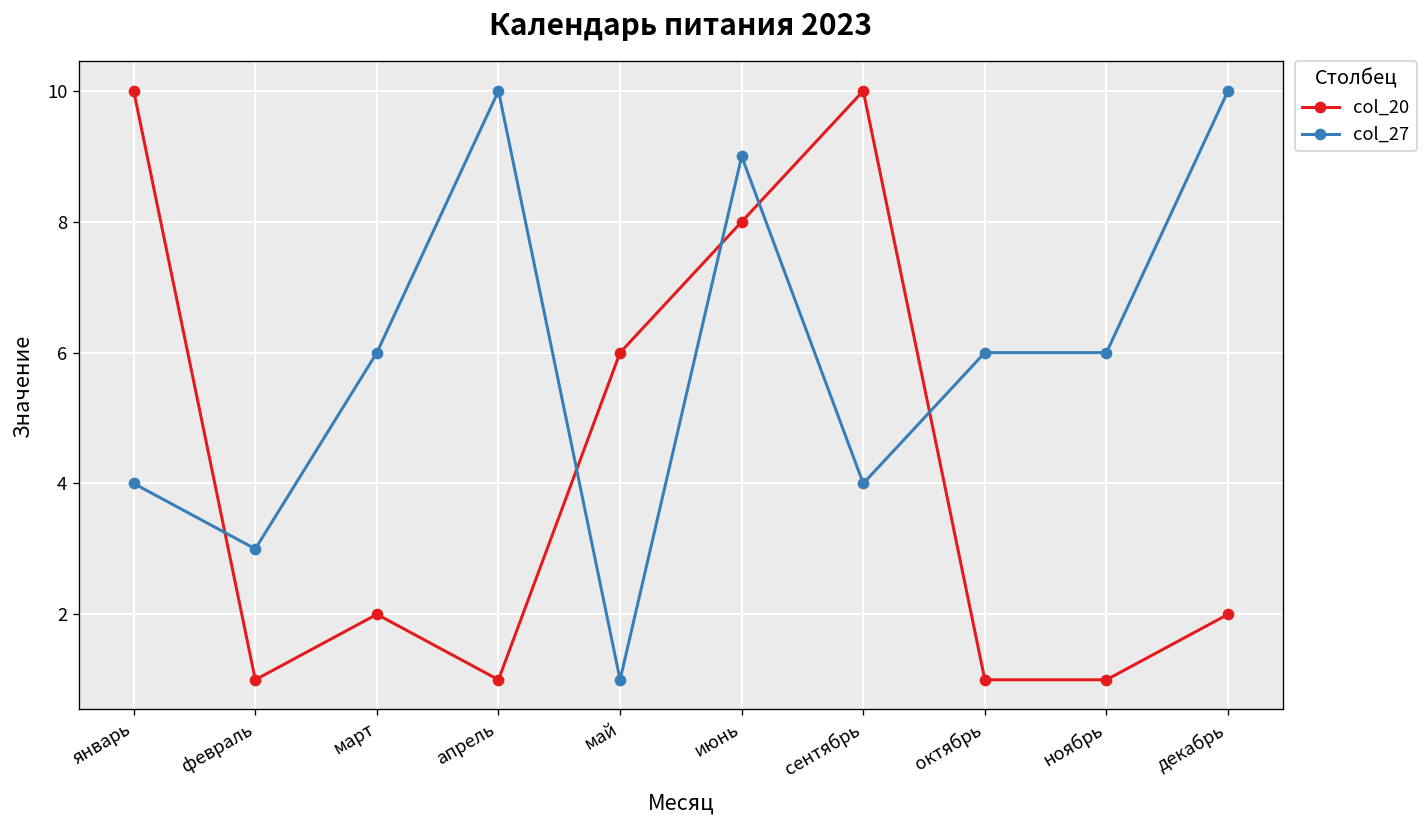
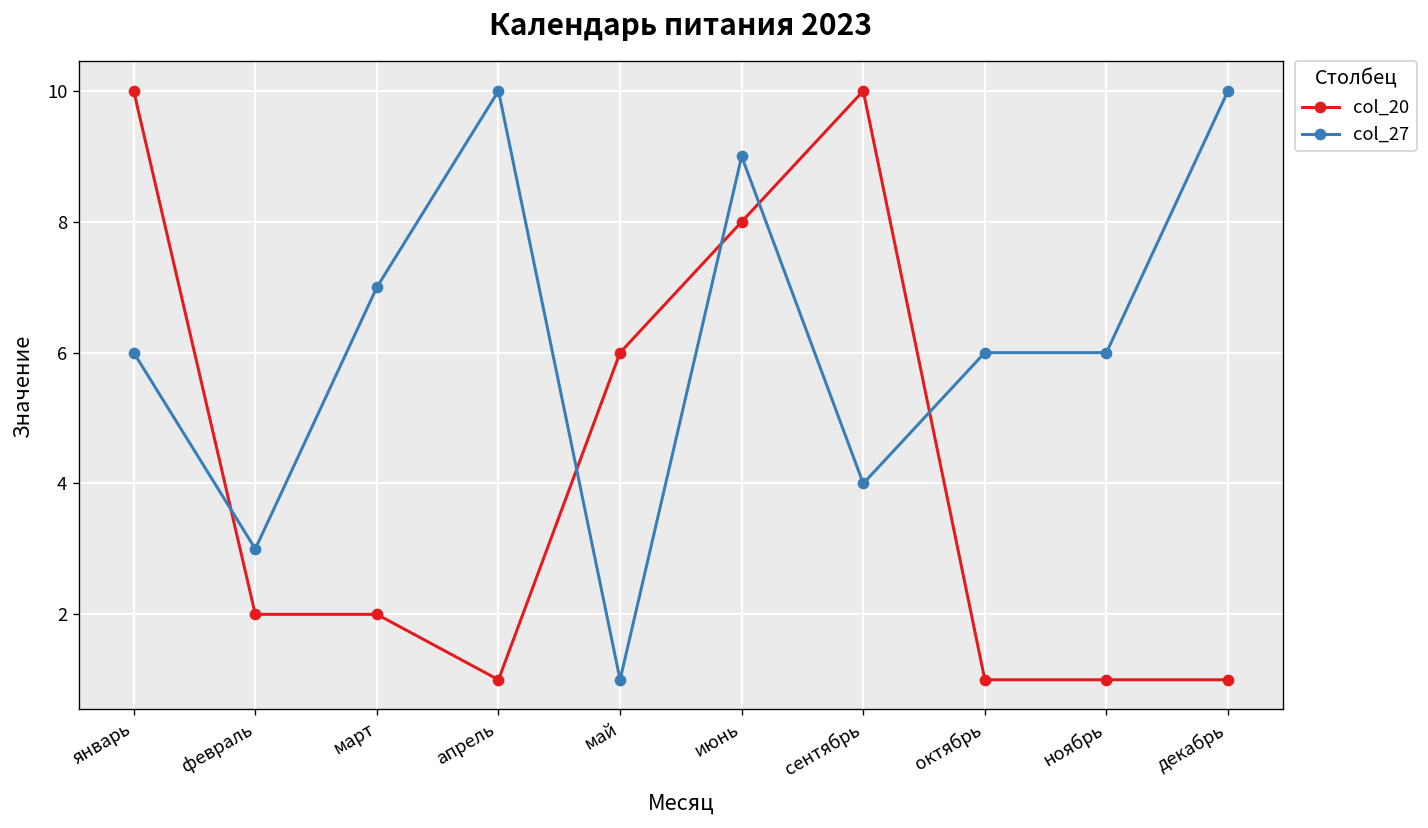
col_27, январь: 4 -> 6
col_20, февраль: 1 -> 2
col_27, март: 6 -> 7
col_20, декабрь: 2 -> 1
